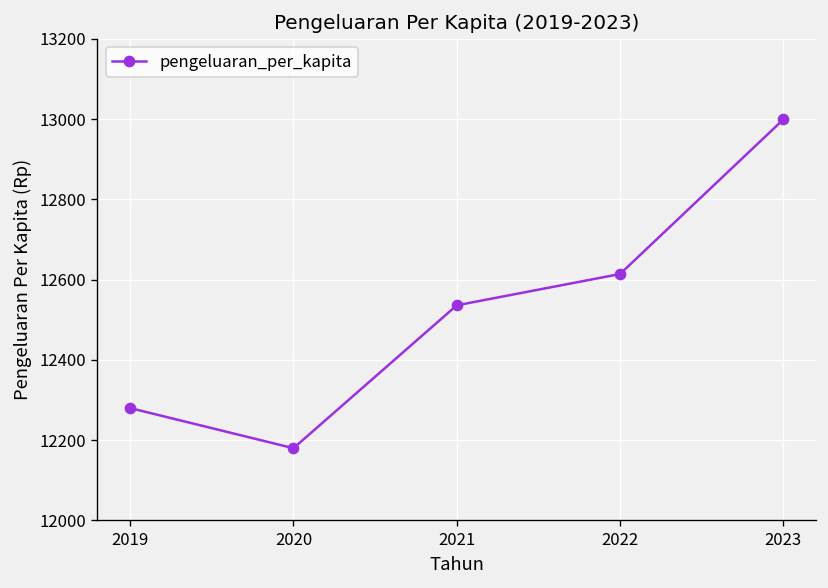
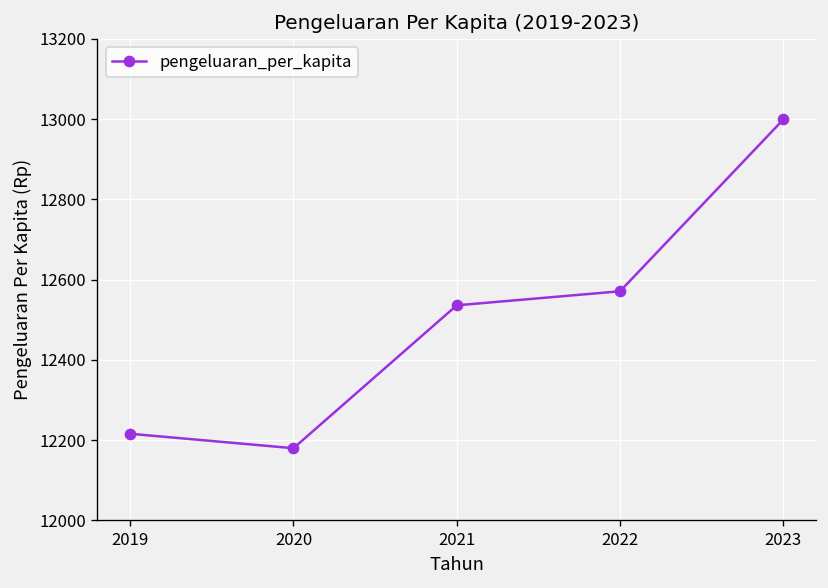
2019: 12280 -> 12220
2022: 12610 -> 12570
